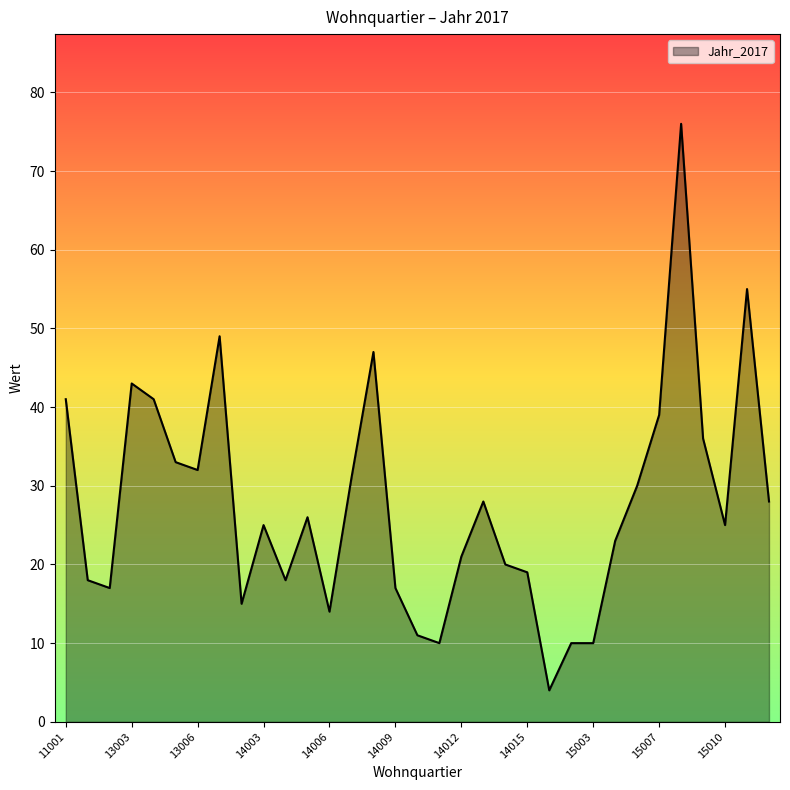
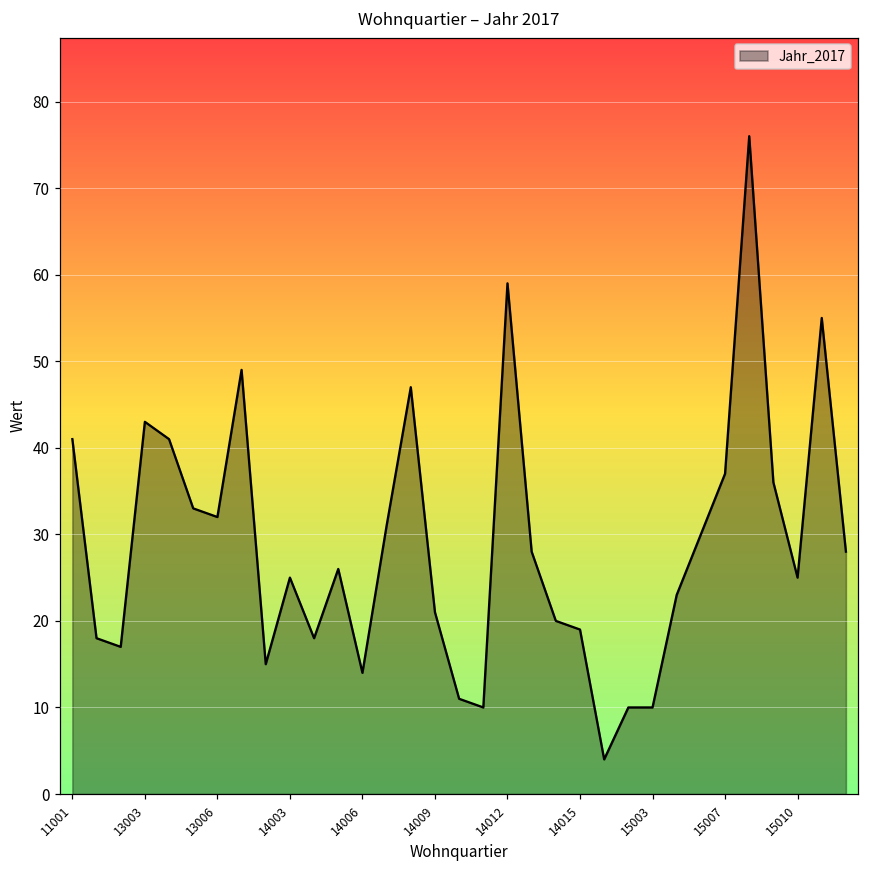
14009: 17 -> 21
14012: 21 -> 59
15007: 39 -> 37
